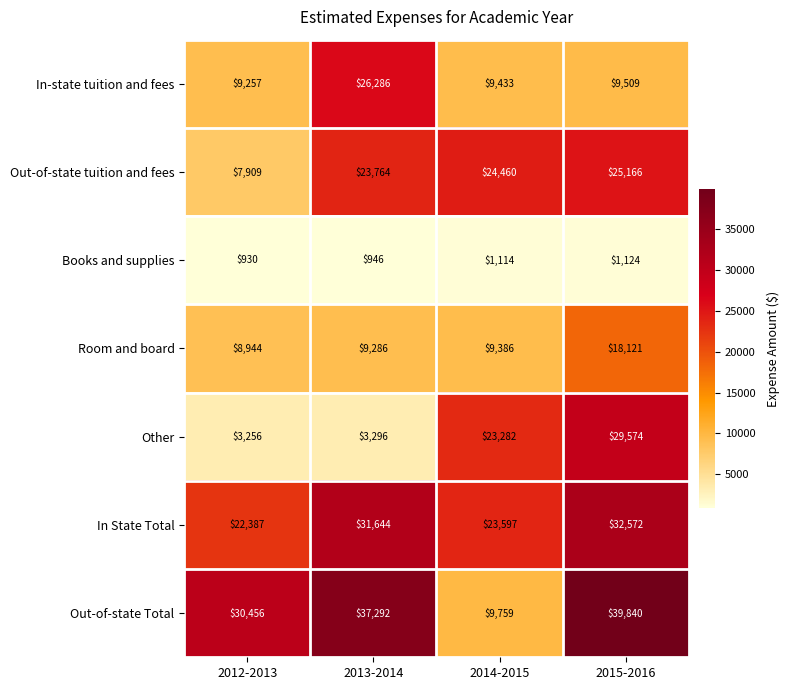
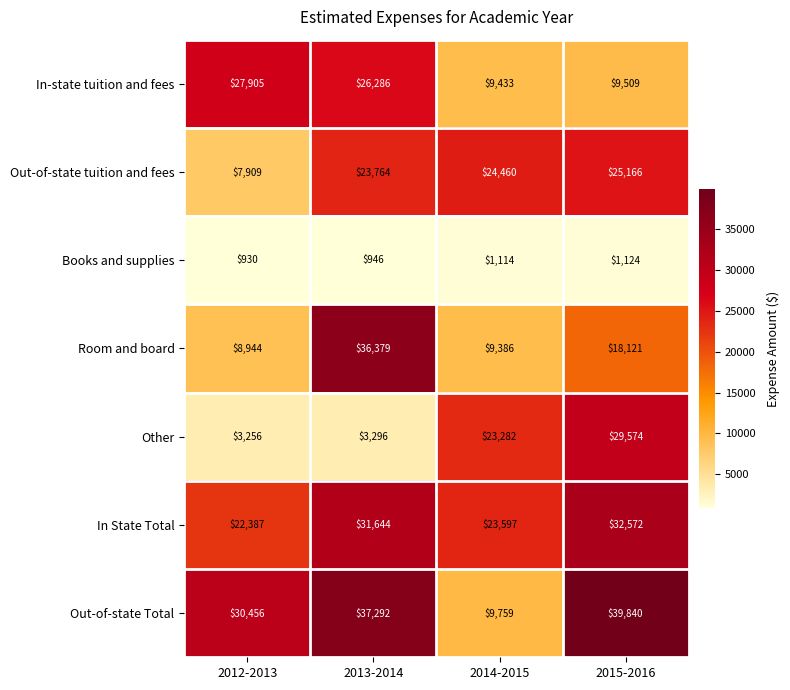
In-state tuition and fees, 2012-2013: $9,257 -> $27,905
Room and board, 2013-2014: $9,286 -> $36,379
